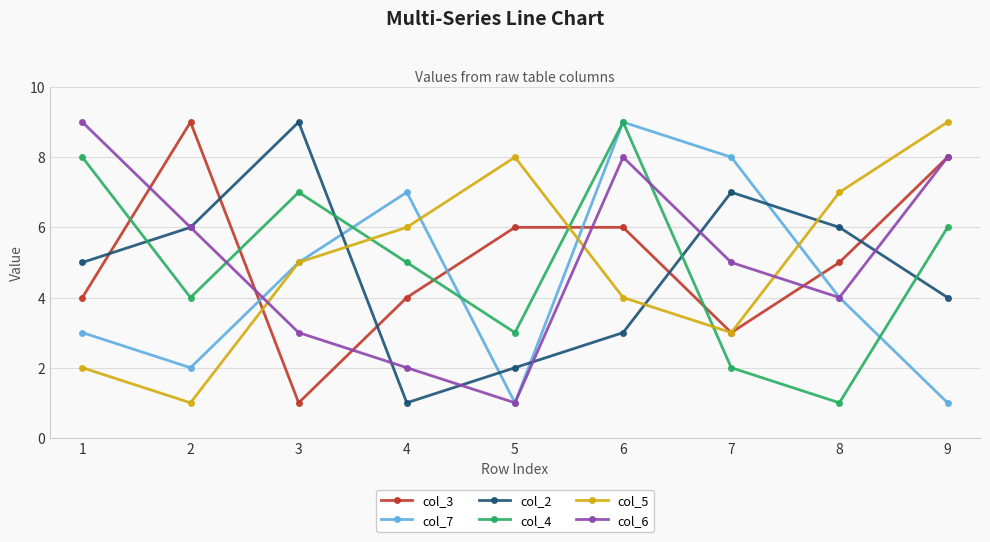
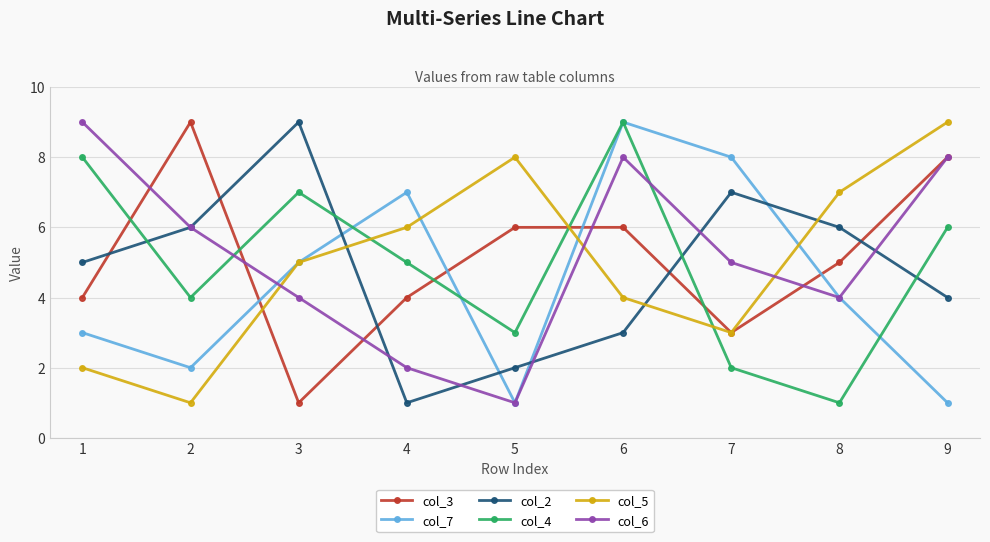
col_6, 3: 3 -> 4
